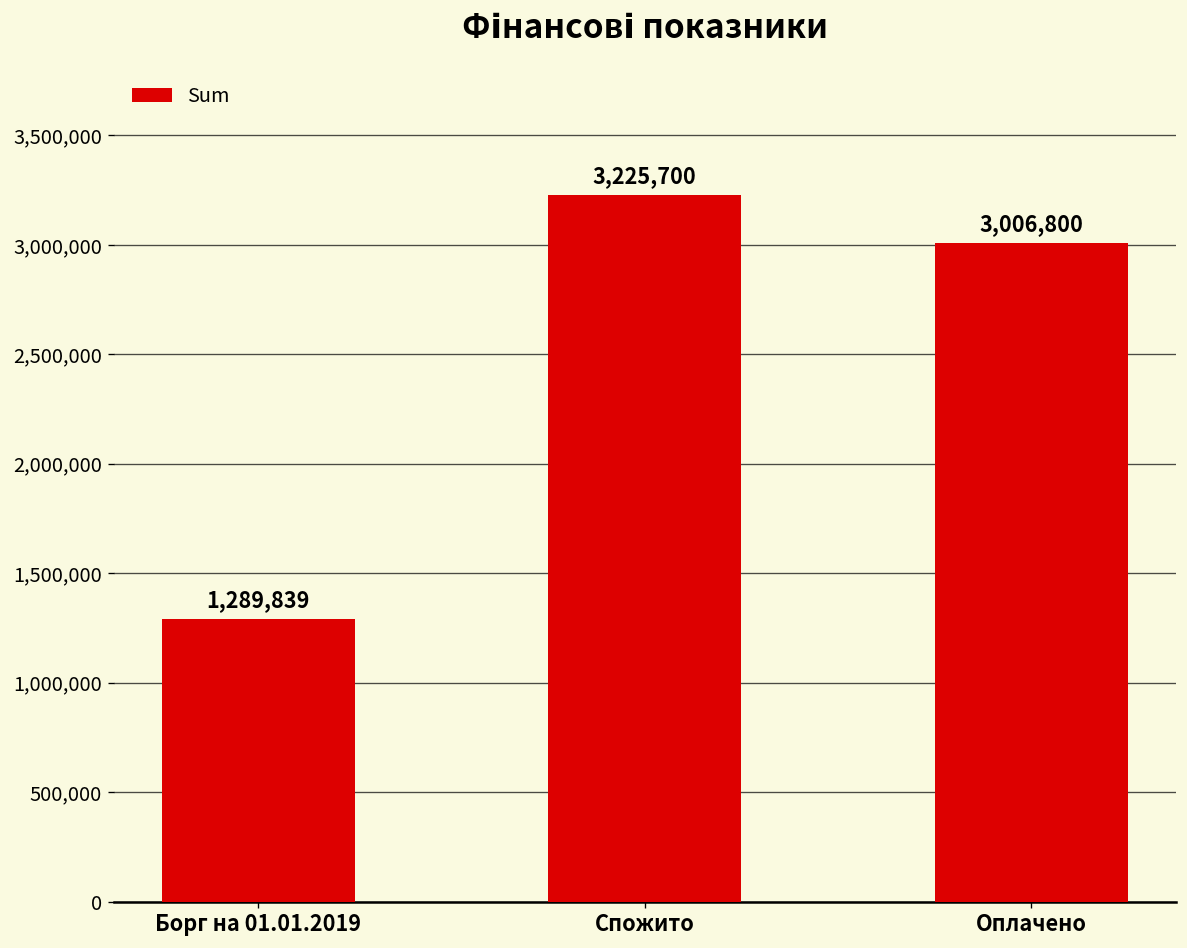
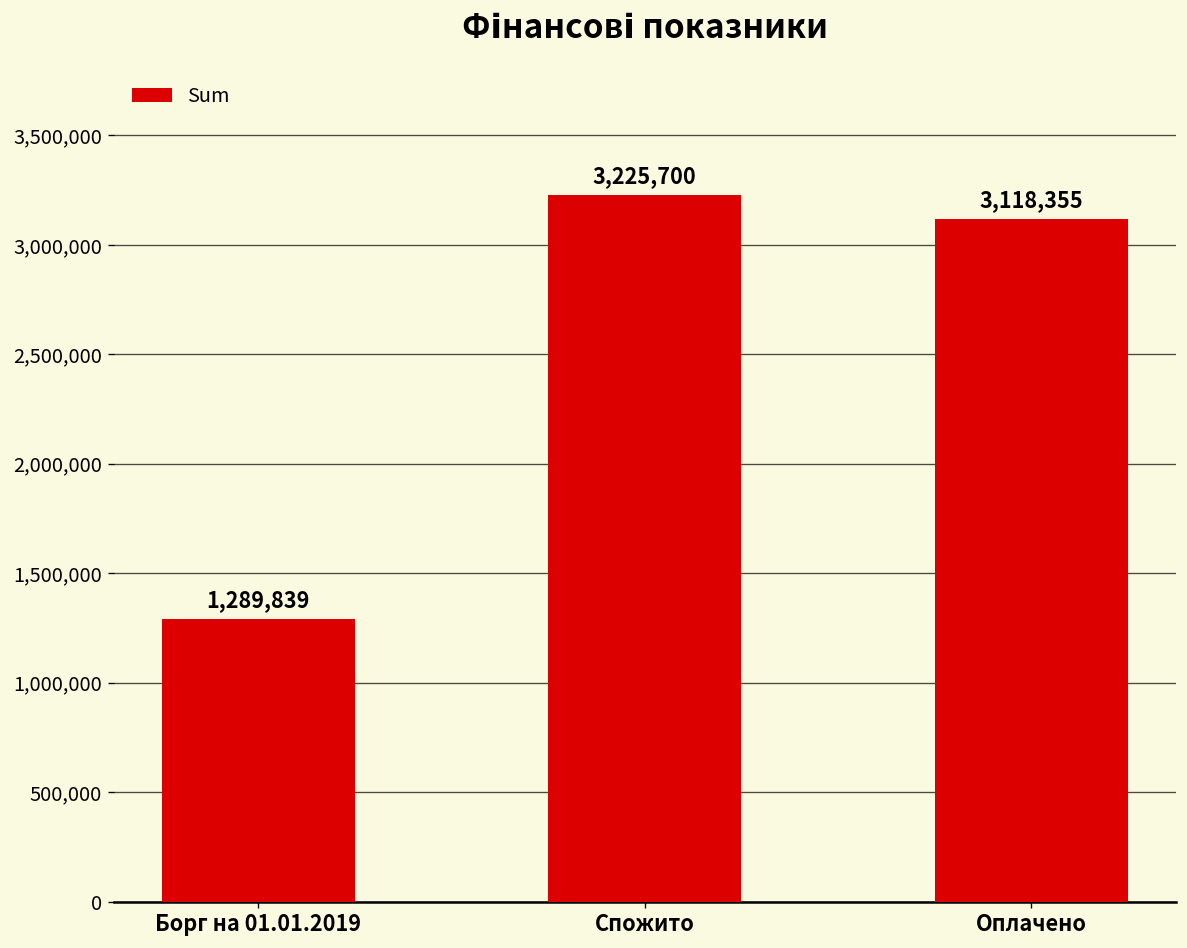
Оплачено: 3,006,800 -> 3,118,355
